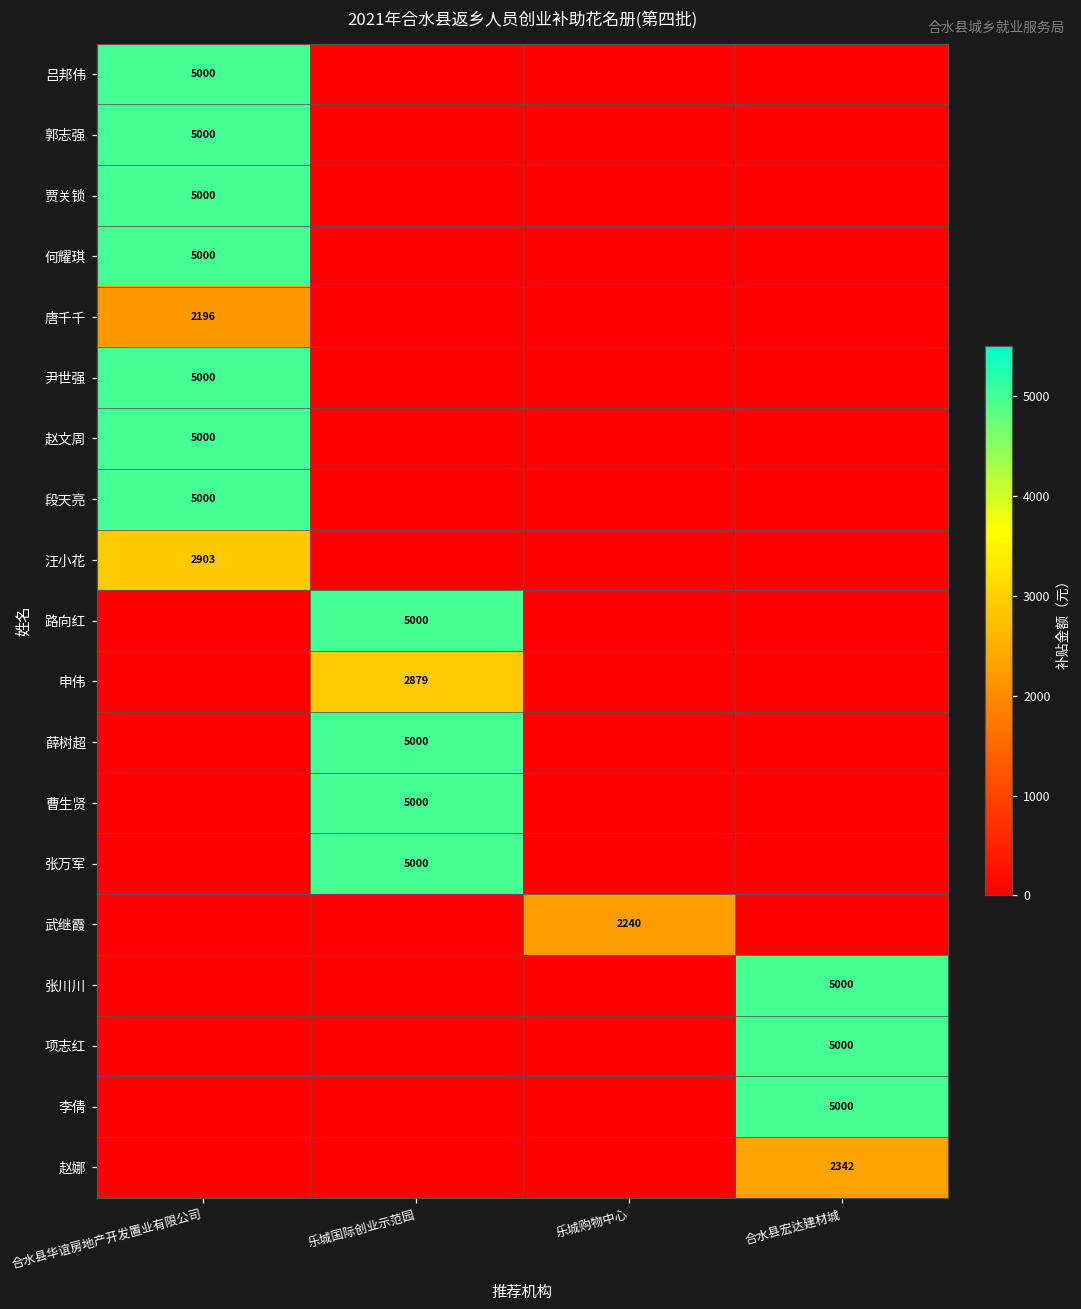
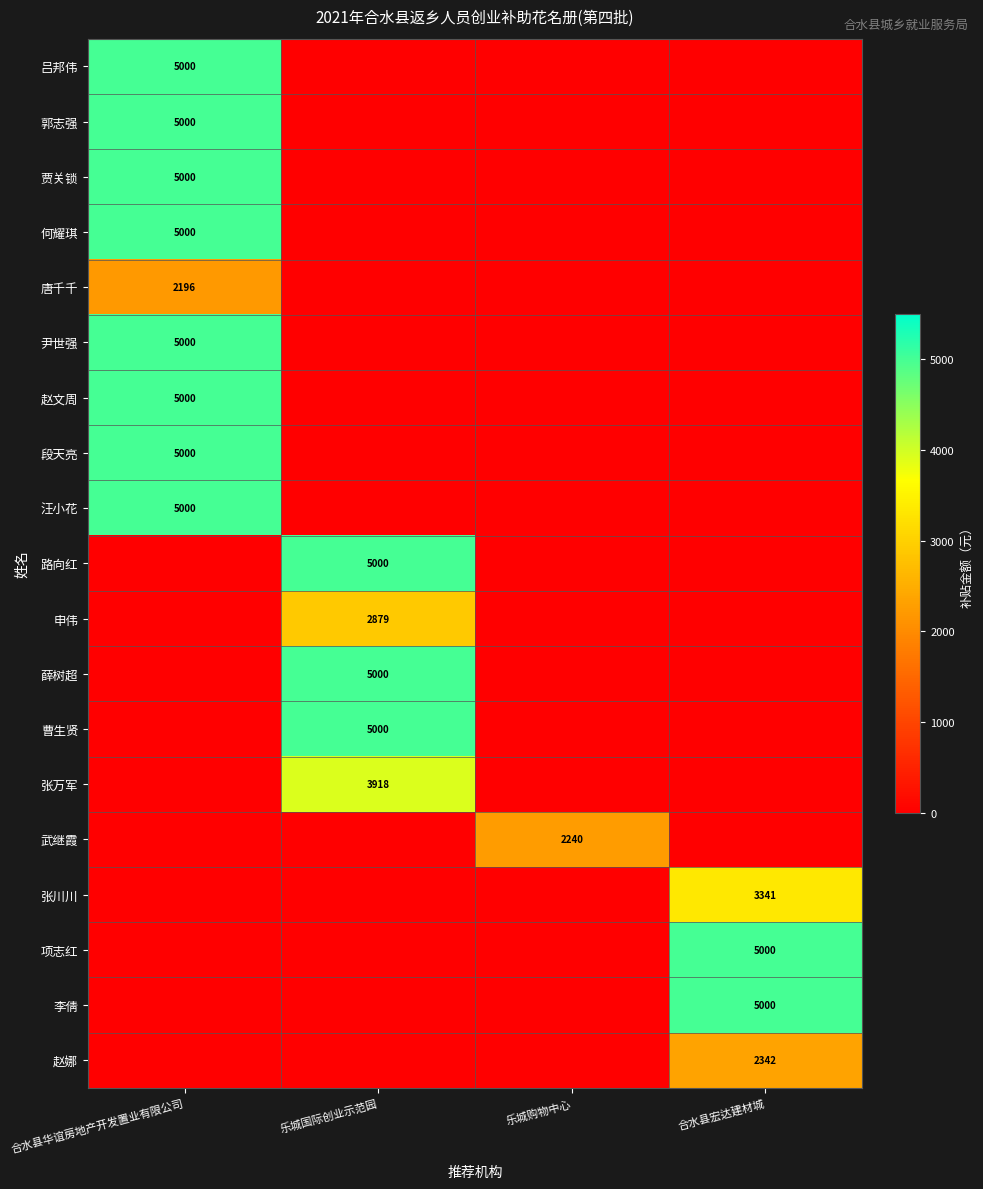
汪小花, 合水县华谊房地产开发置业有限公司: 2903 -> 5000
张万军, 乐城国际创业示范园: 5000 -> 3918
张川川, 合水县宏达建材城: 5000 -> 3341
